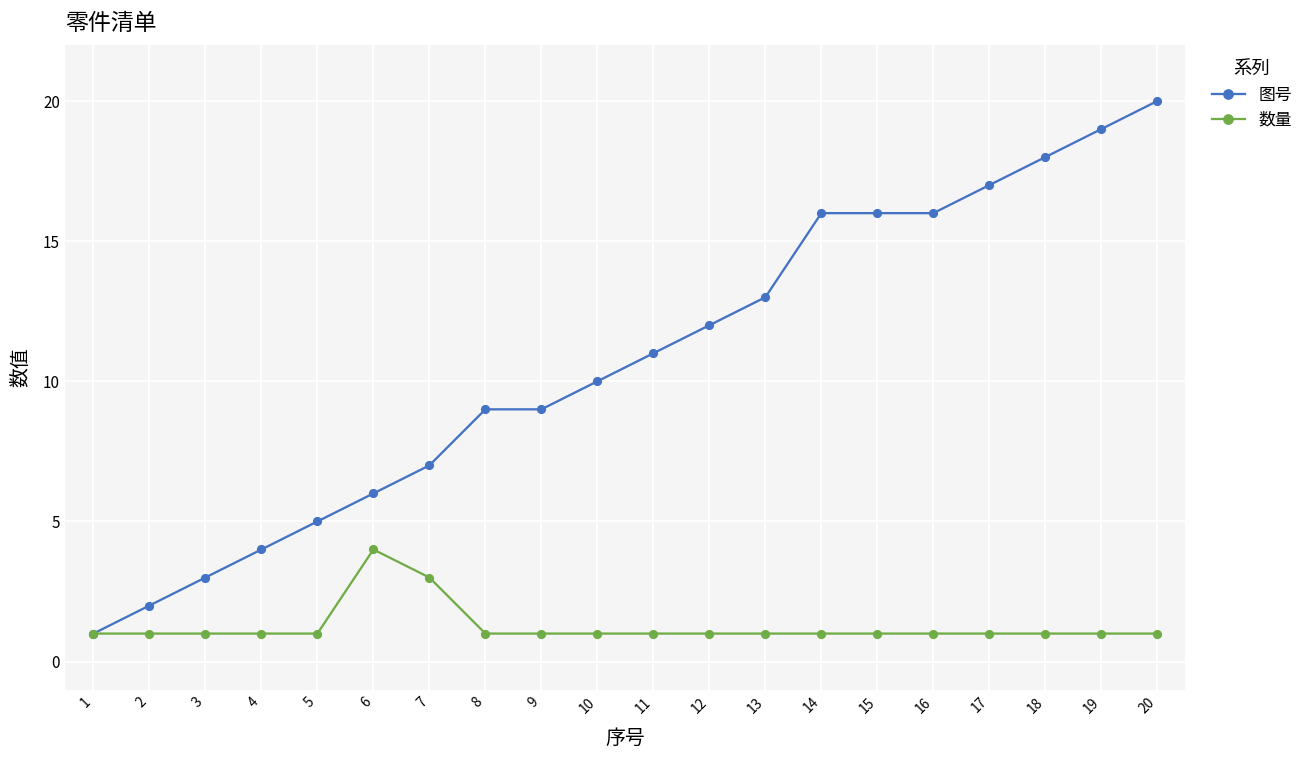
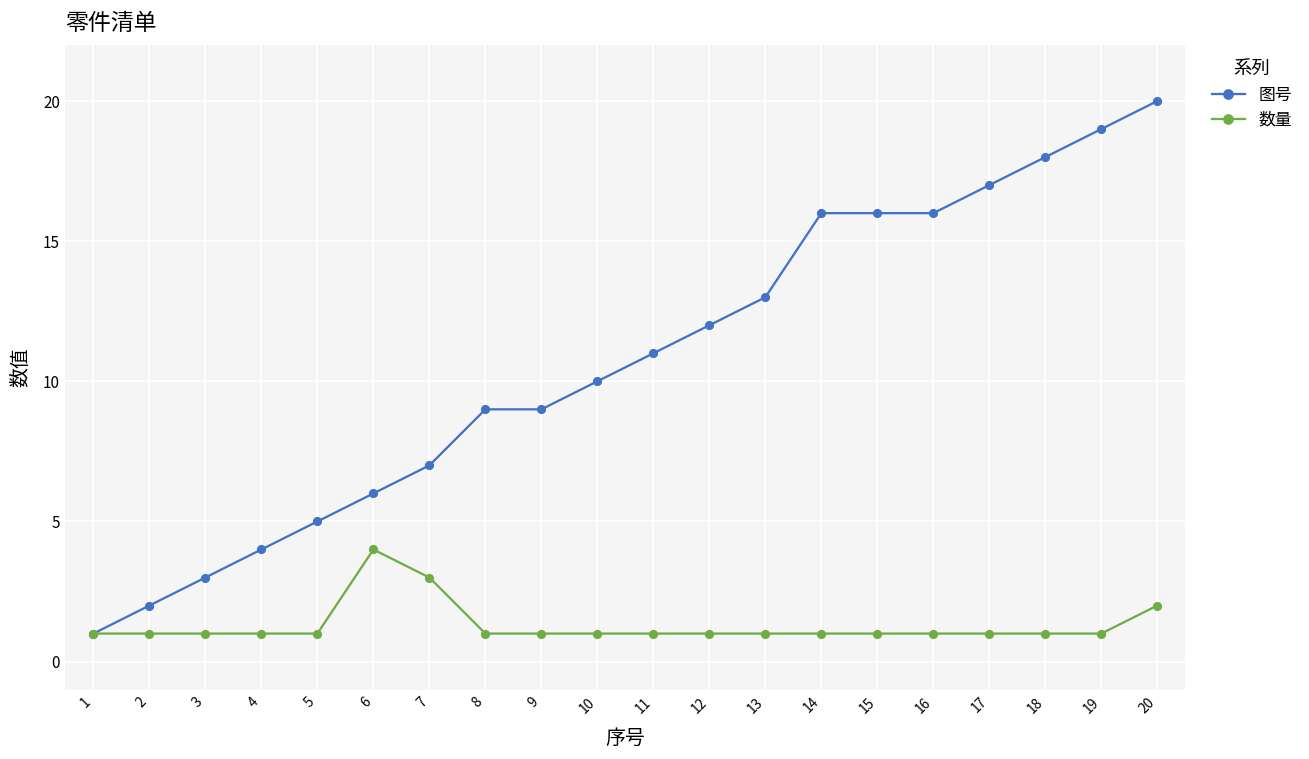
数量, 20: 1 -> 2
